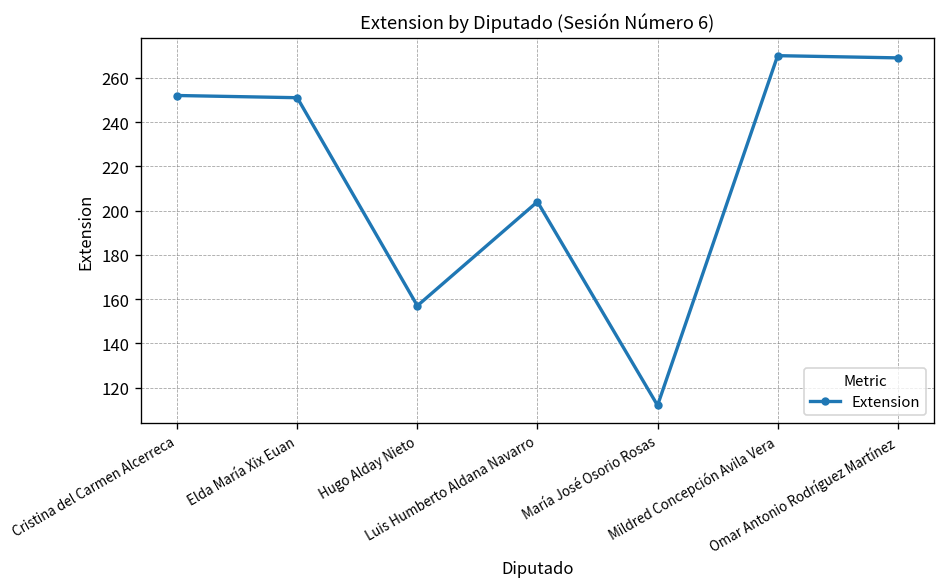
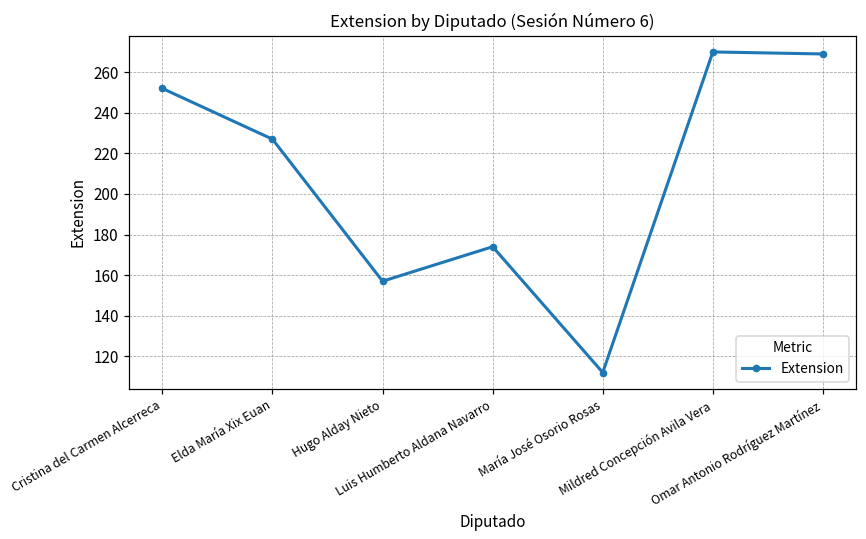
Elda María Xix Euan: 251 -> 227
Luis Humberto Aldana Navarro: 204 -> 174
